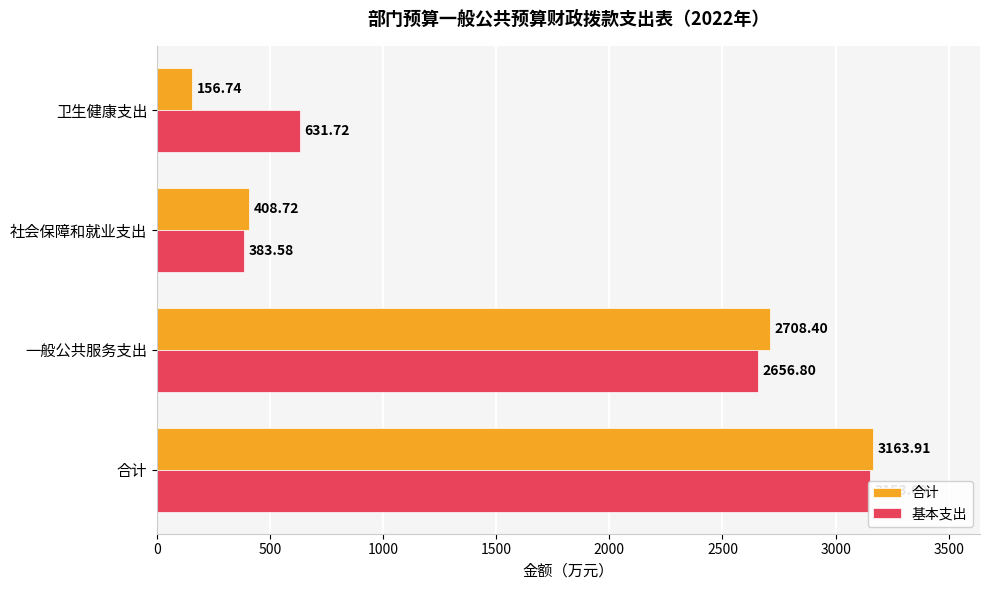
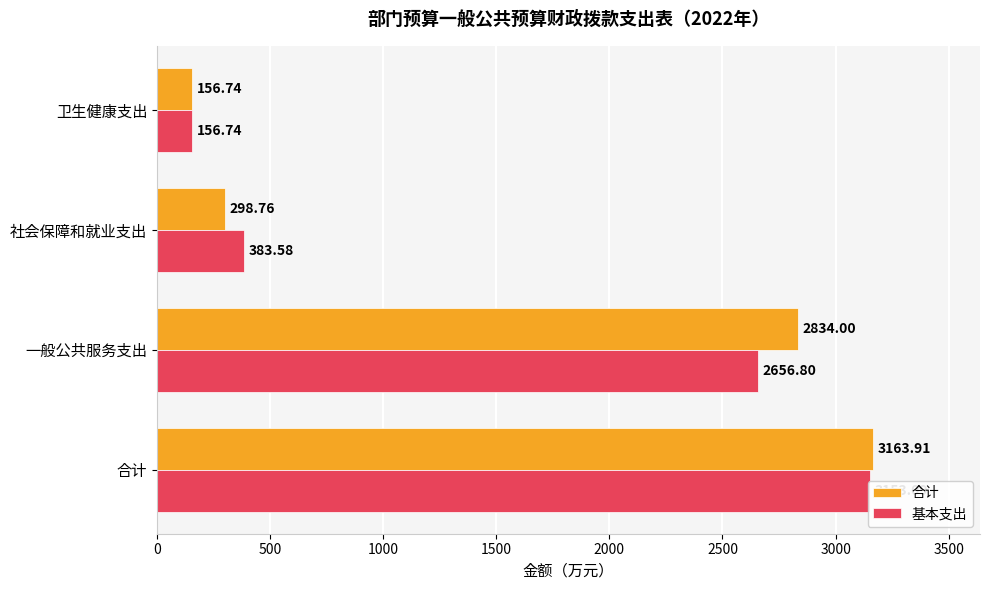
基本支出, 卫生健康支出: 631.72 -> 156.74
合计, 社会保障和就业支出: 408.72 -> 298.76
合计, 一般公共服务支出: 2708.40 -> 2834.00
